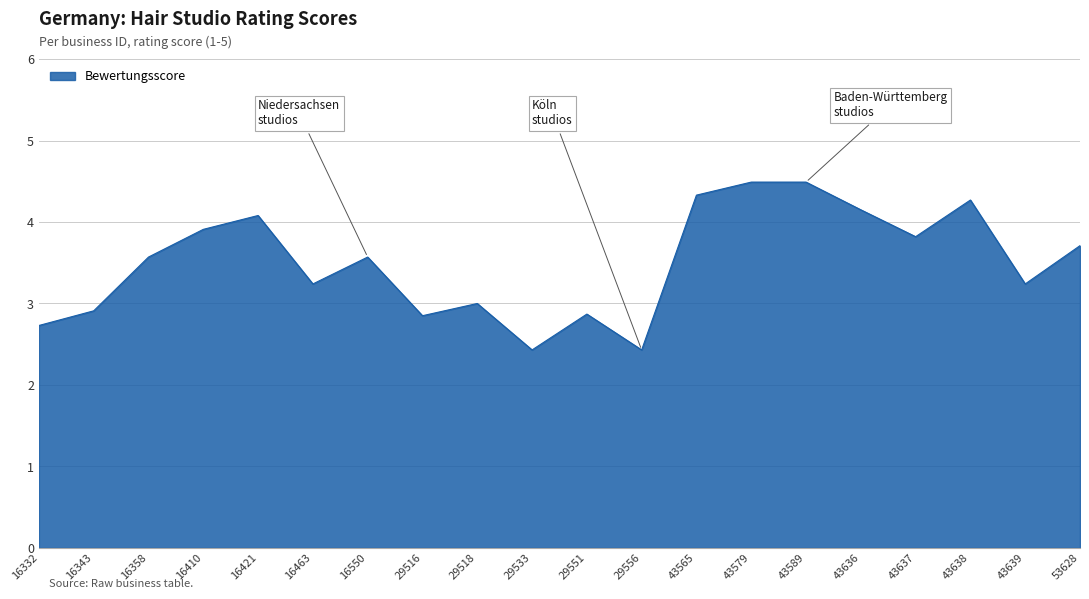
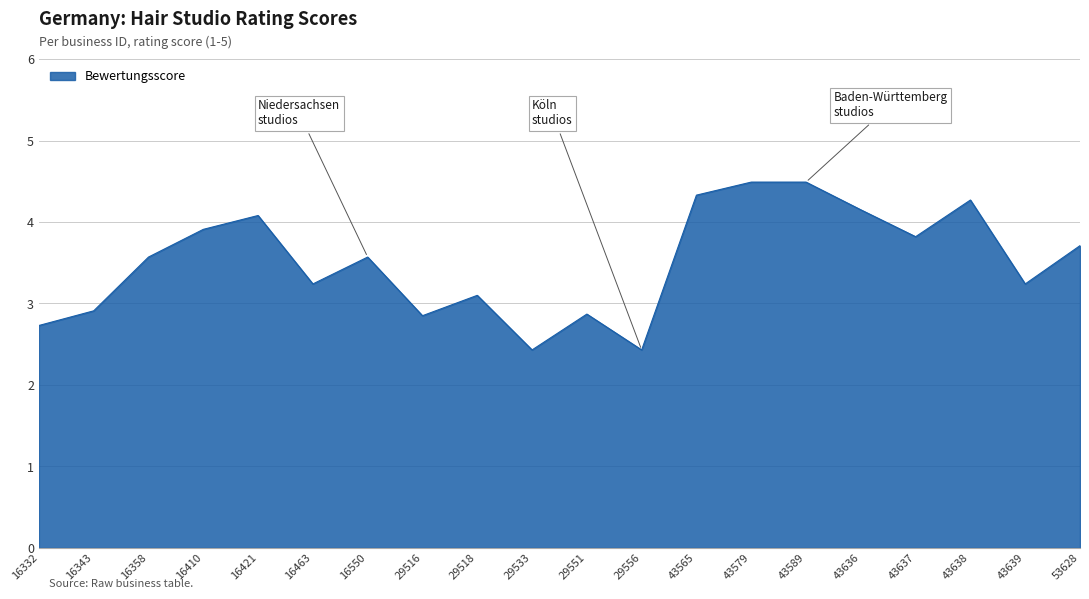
29518: 3.0 -> 3.1
